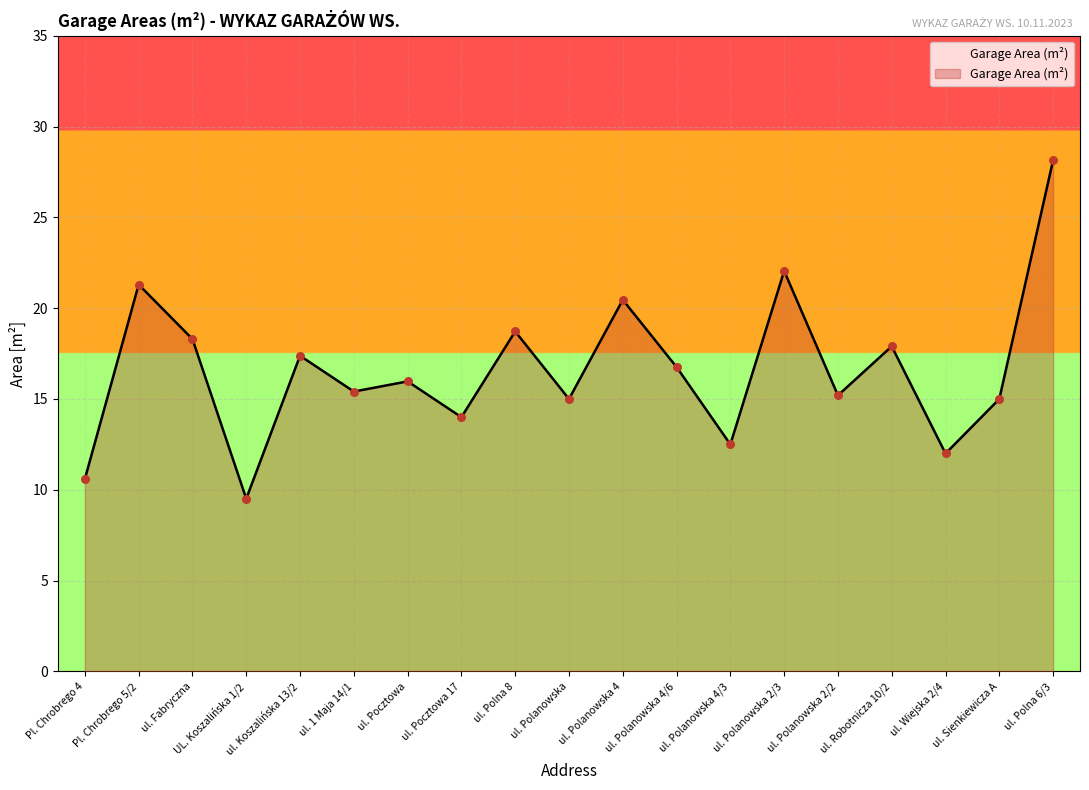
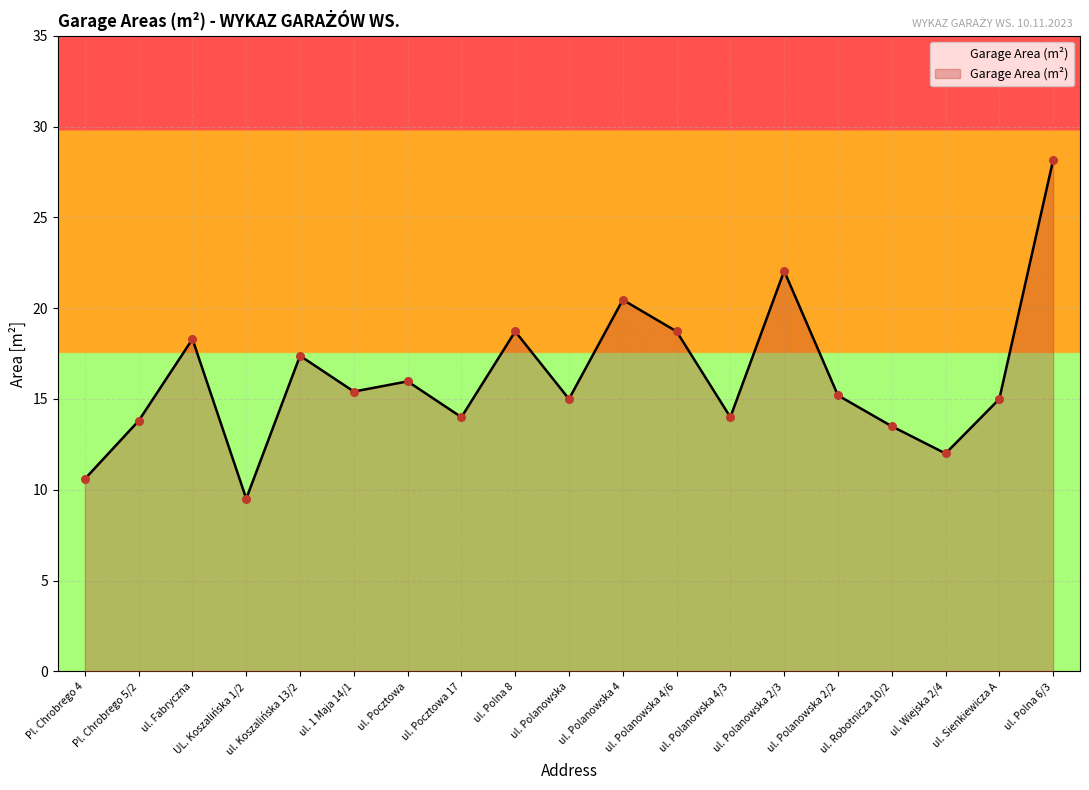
Pl. Chrobrego 5/2: 21.3 -> 13.8
ul. Polanowska 4/6: 16.8 -> 18.7
ul. Polanowska 4/3: 12.5 -> 14.0
ul. Robotnicza 10/2: 17.9 -> 13.5
